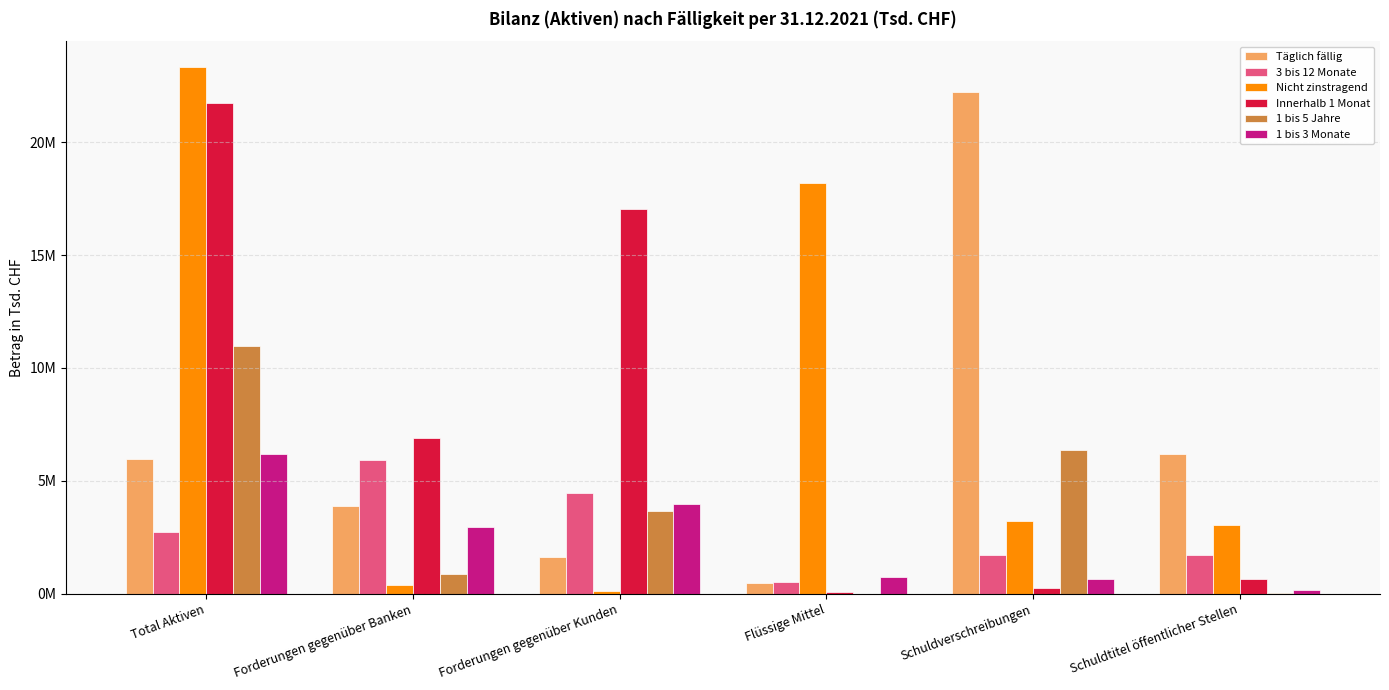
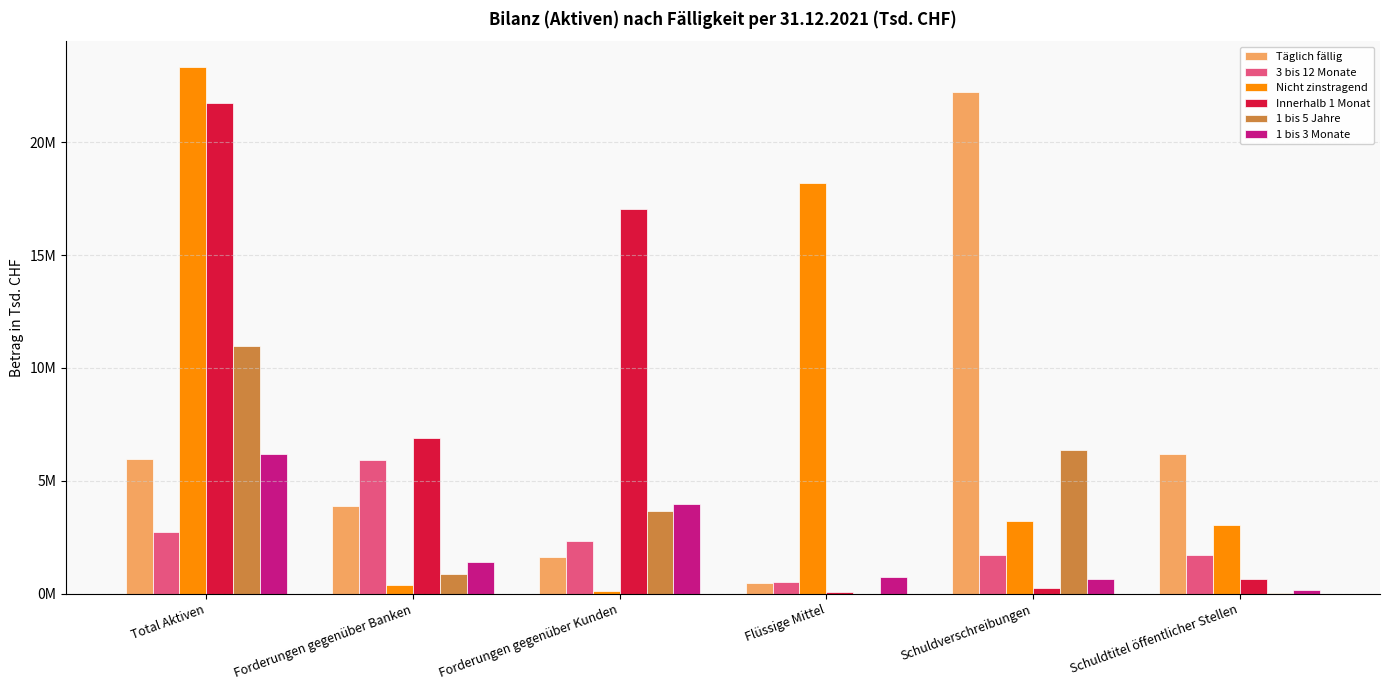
1 bis 3 Monate, Forderungen gegenüber Banken: 3000000 -> 1400000
3 bis 12 Monate, Forderungen gegenüber Kunden: 4500000 -> 2300000
